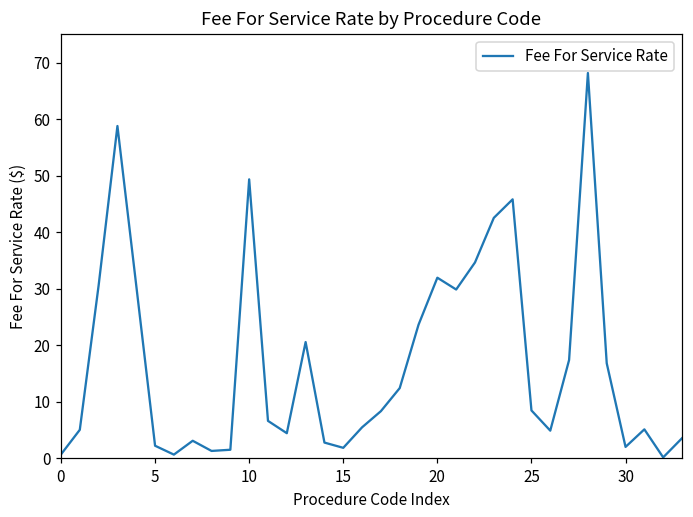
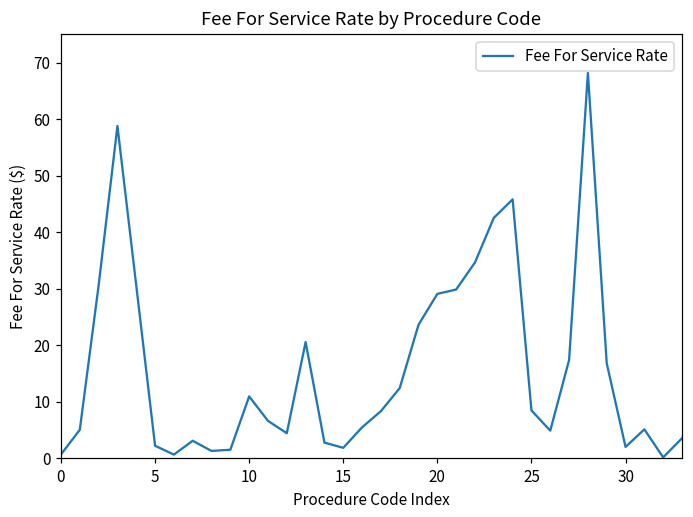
10: 49 -> 11
20: 32 -> 29
